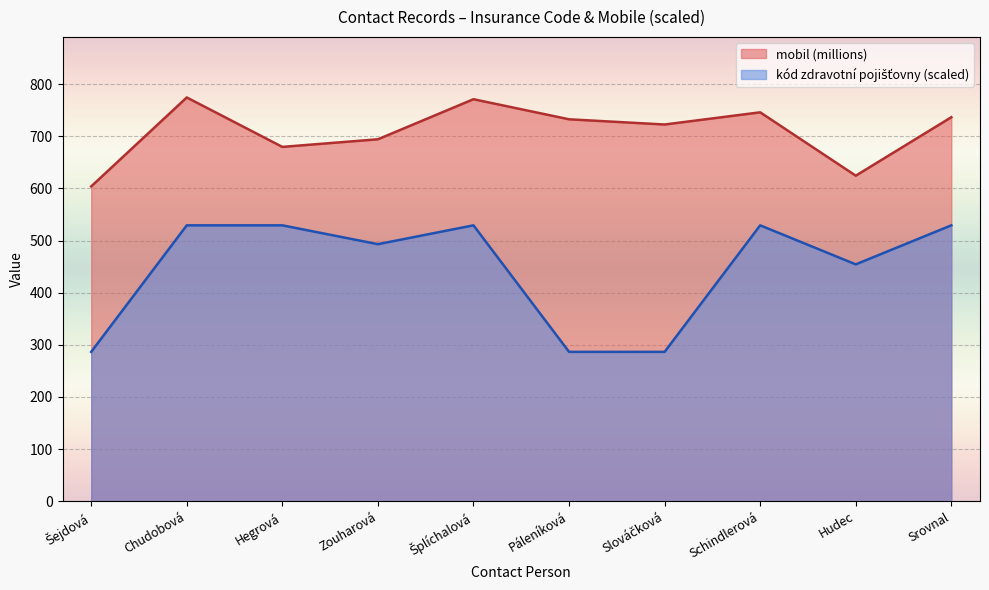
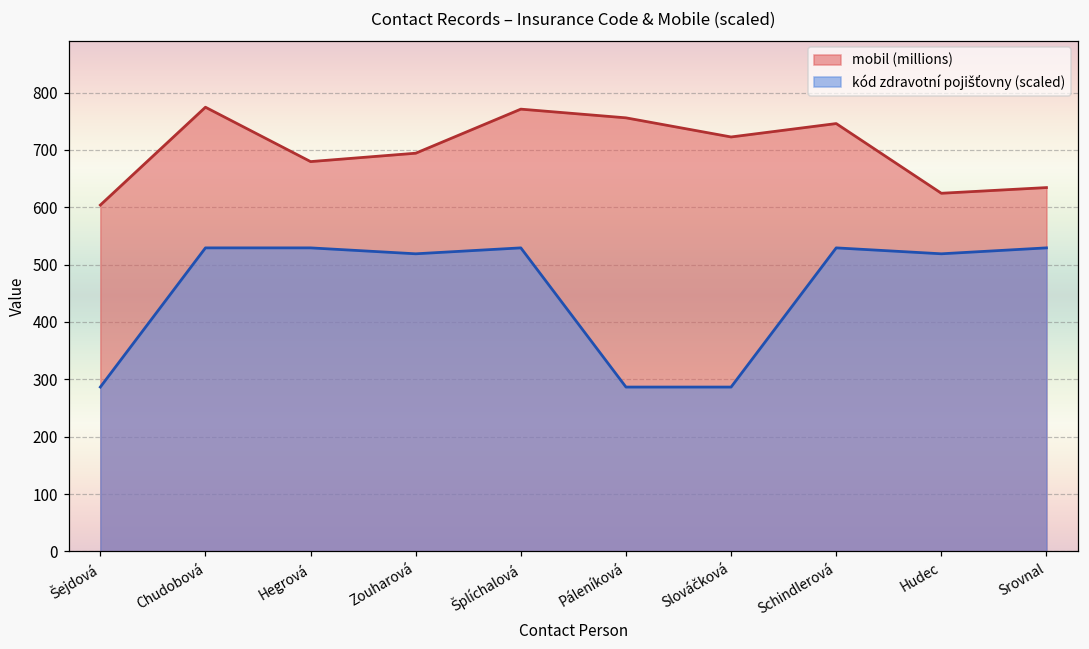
kód zdravotní pojišťovny (scaled), Zouharová: 490 -> 520
mobil (millions), Páleníková: 730 -> 760
kód zdravotní pojišťovny (scaled), Hudec: 450 -> 520
mobil (millions), Srovnal: 740 -> 630
